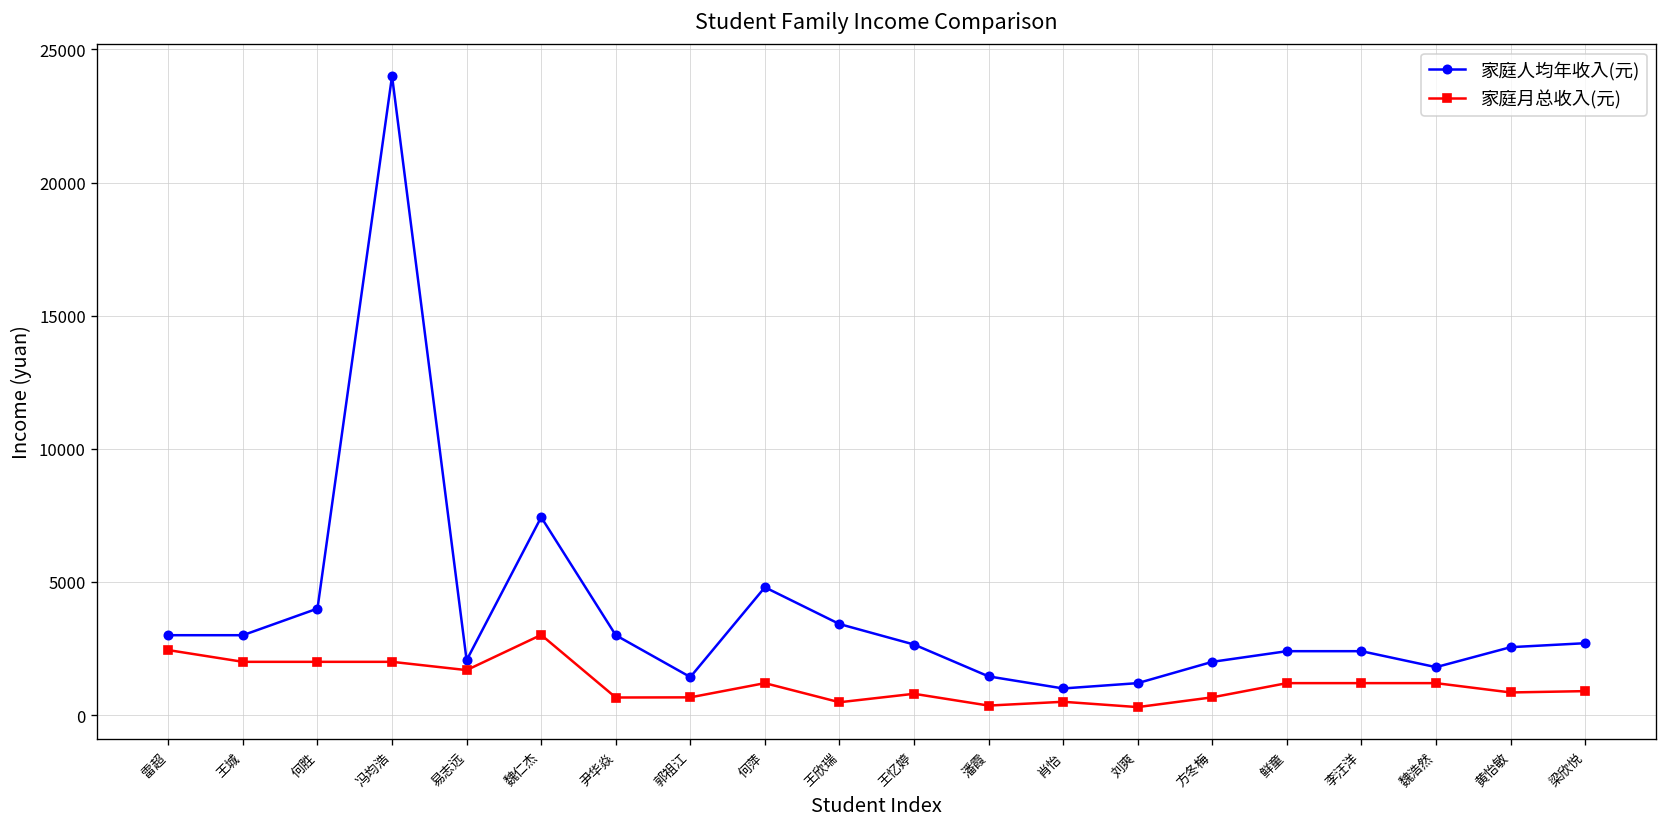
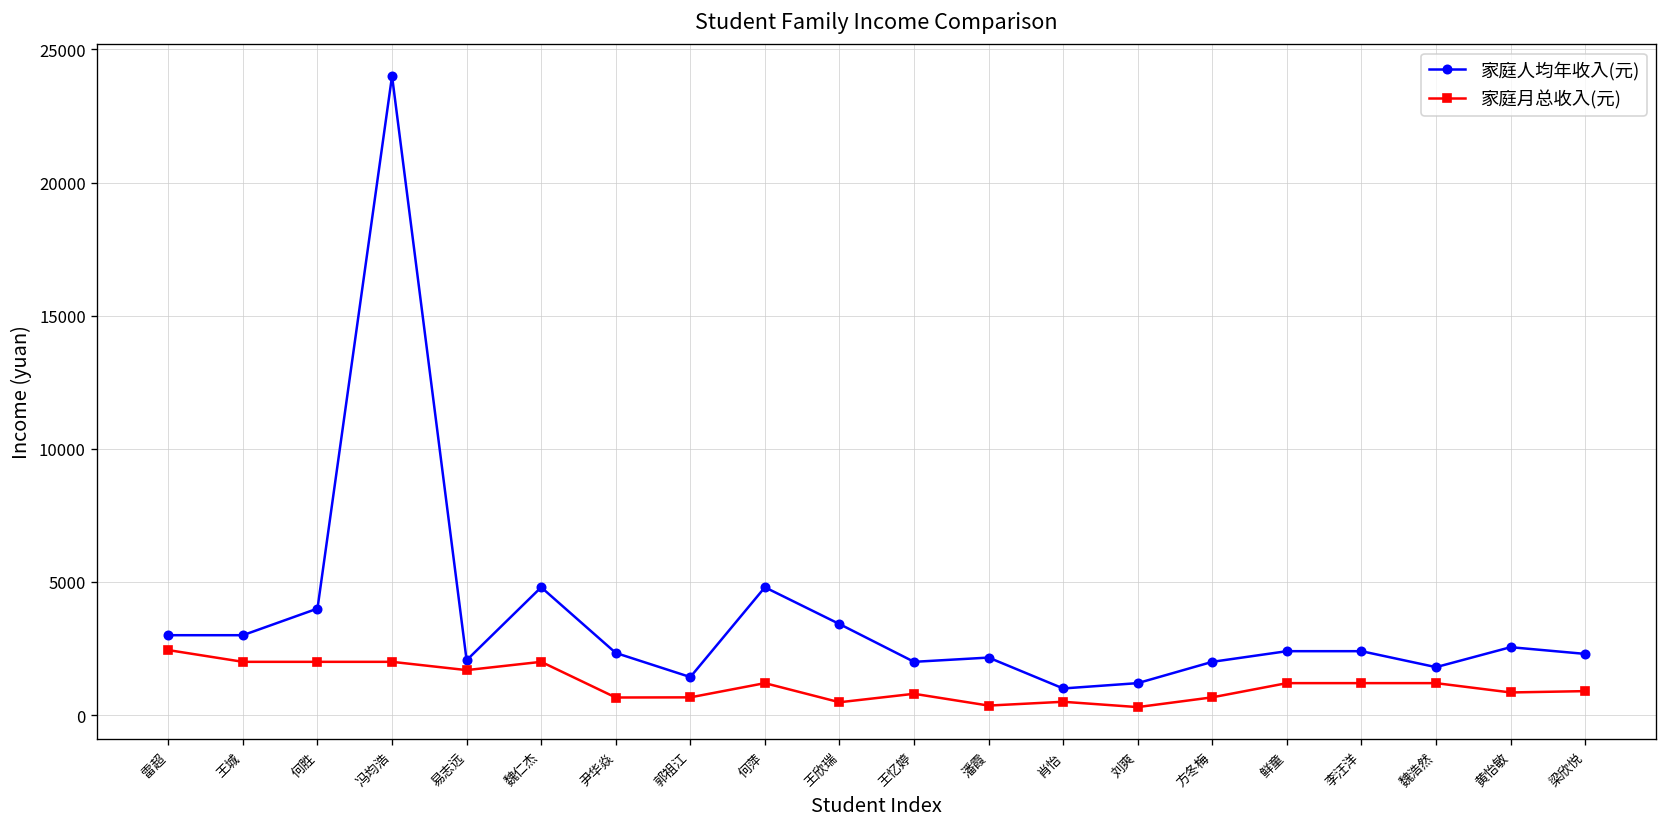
家庭人均年收入(元), 魏仁杰: 7400 -> 4800
家庭月总收入(元), 魏仁杰: 3000 -> 2000
家庭人均年收入(元), 尹华焱: 3000 -> 2300
家庭人均年收入(元), 王忆婷: 2700 -> 2000
家庭人均年收入(元), 潘霞: 1500 -> 2200
家庭人均年收入(元), 梁欣悦: 2700 -> 2300
